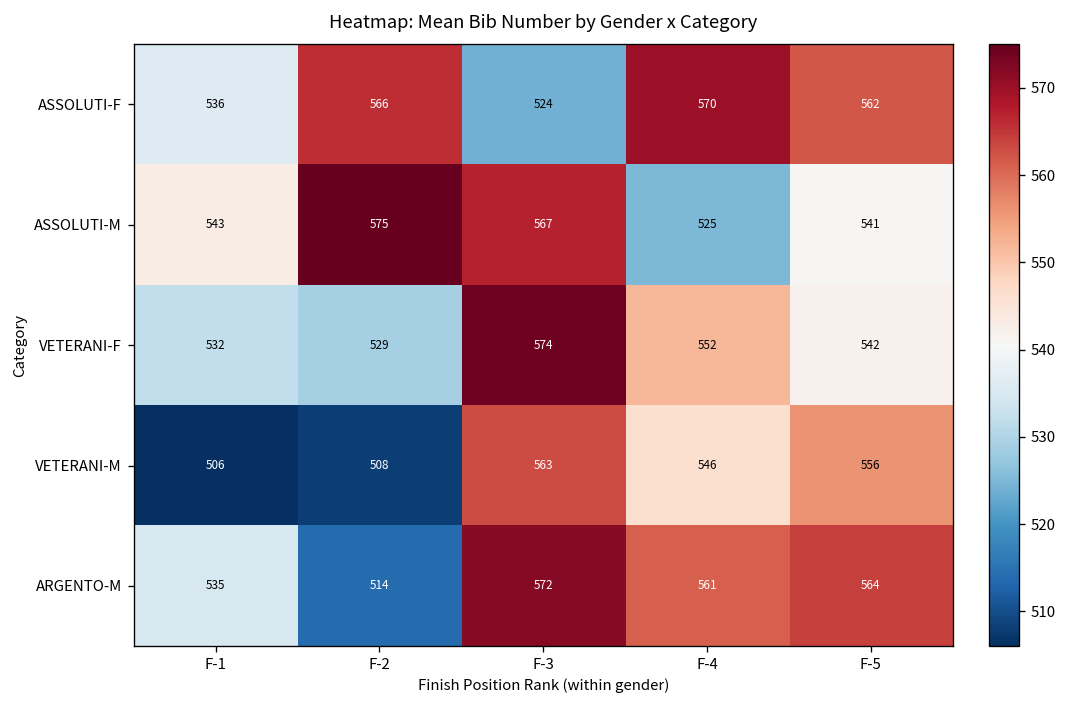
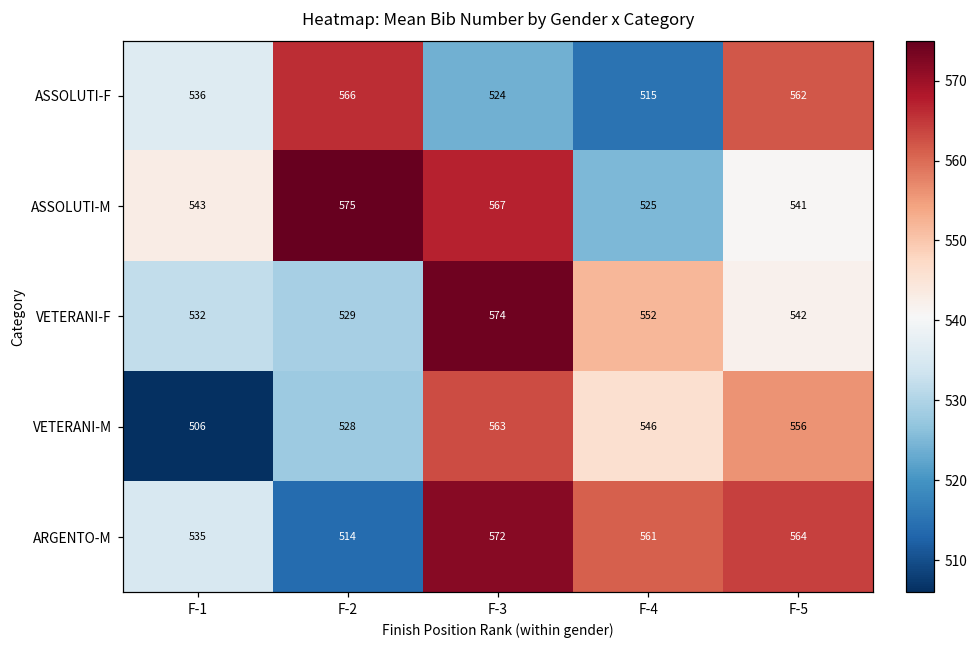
ASSOLUTI-F, F-4: 570 -> 515
VETERANI-M, F-2: 508 -> 528
